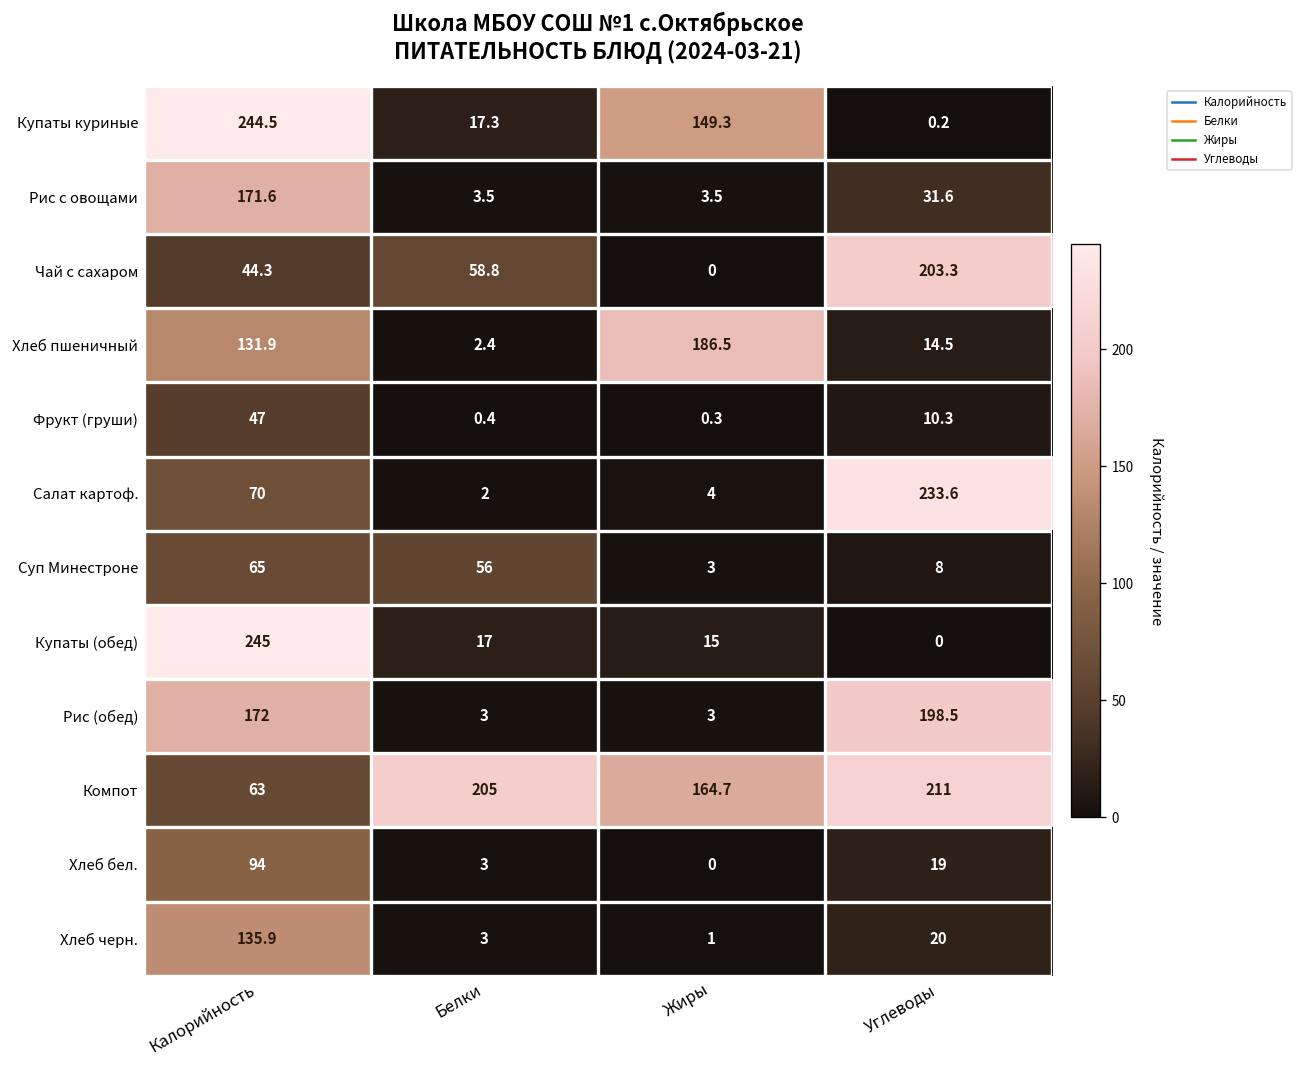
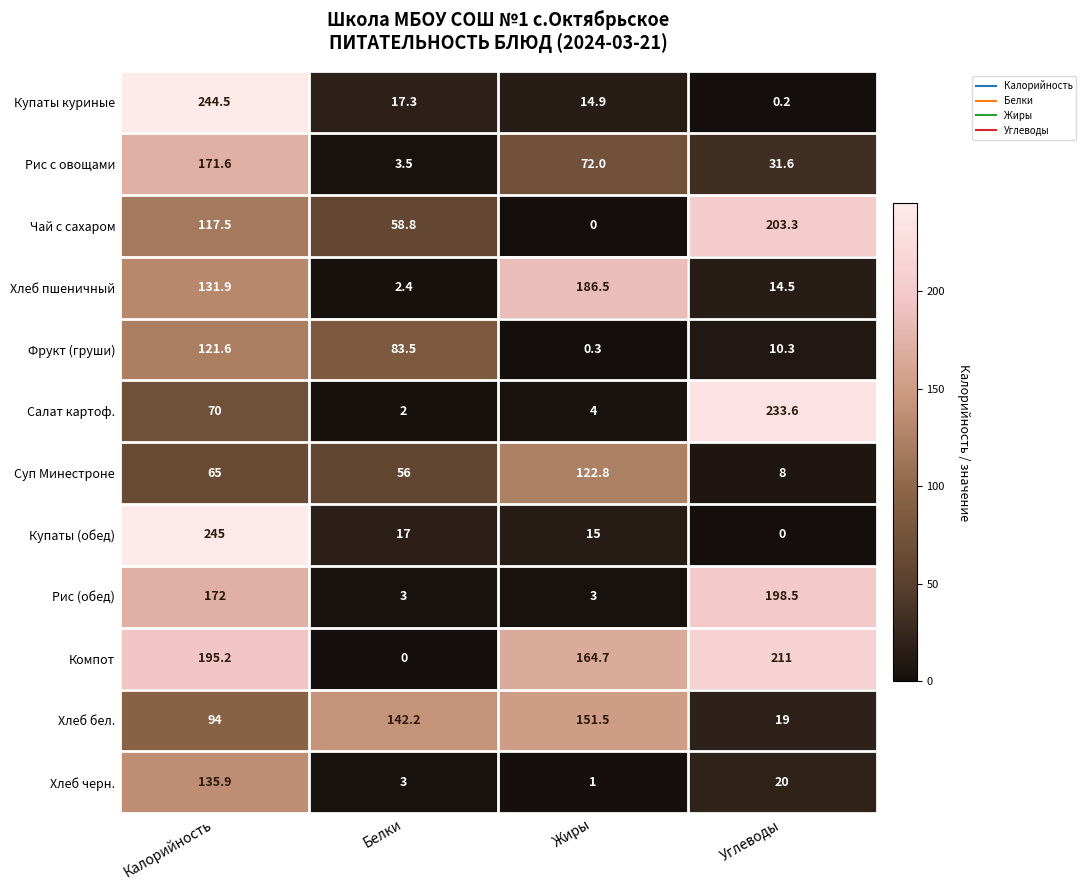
Купаты куриные, Жиры: 149.3 -> 14.9
Рис с овощами, Жиры: 3.5 -> 72.0
Чай с сахаром, Калорийность: 44.3 -> 117.5
Фрукт (груши), Калорийность: 47 -> 121.6
Фрукт (груши), Белки: 0.4 -> 83.5
Суп Минестроне, Жиры: 3 -> 122.8
Компот, Калорийность: 63 -> 195.2
Компот, Белки: 205 -> 0
Хлеб бел., Белки: 3 -> 142.2
Хлеб бел., Жиры: 0 -> 151.5
